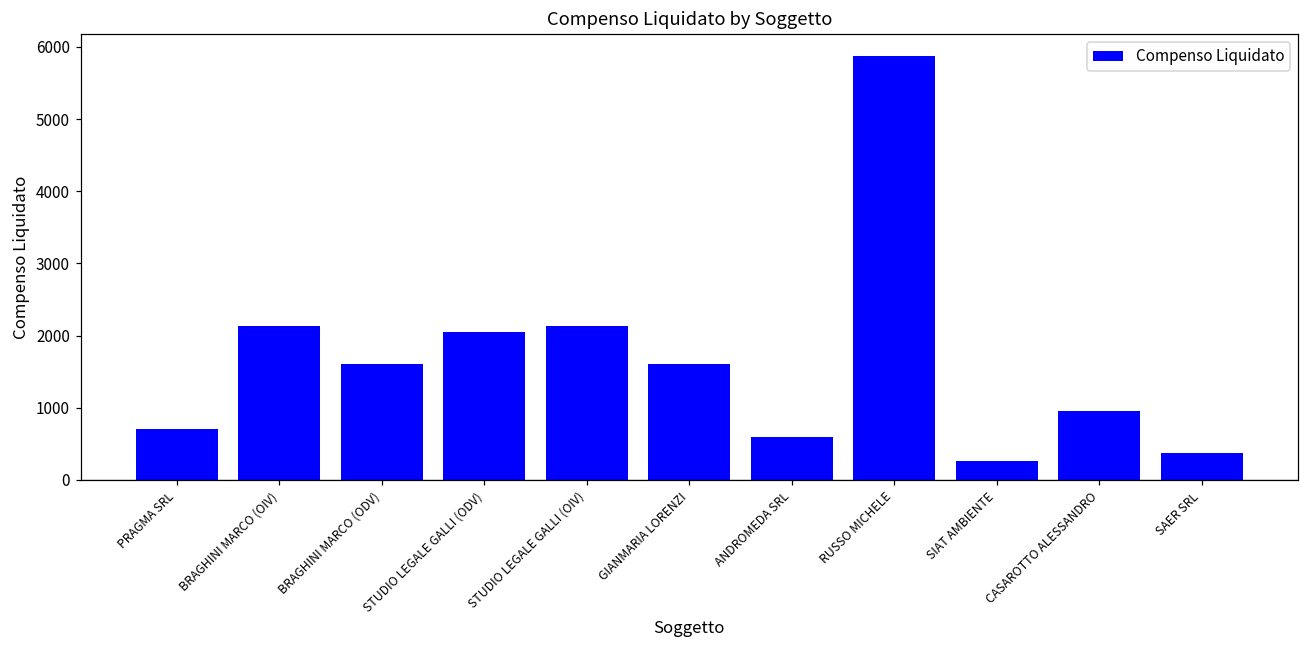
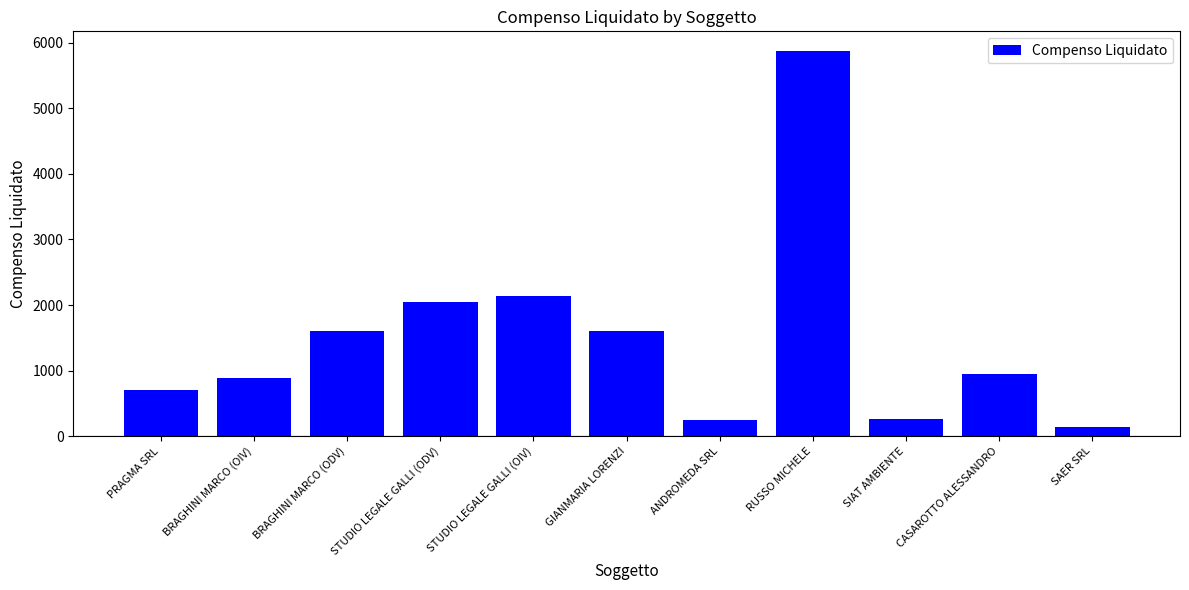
BRAGHINI MARCO (OIV): 2100 -> 900
ANDROMEDA SRL: 600 -> 200
SAER SRL: 400 -> 100
